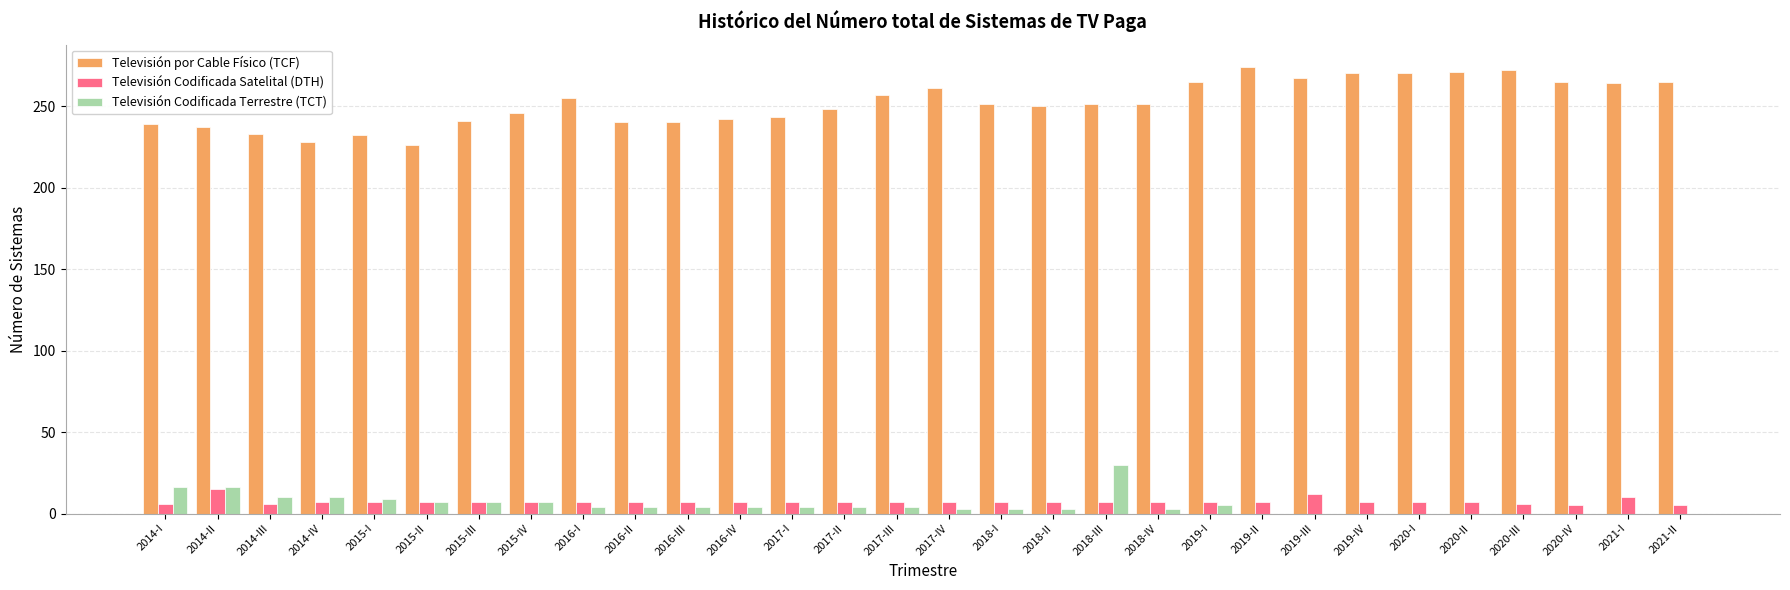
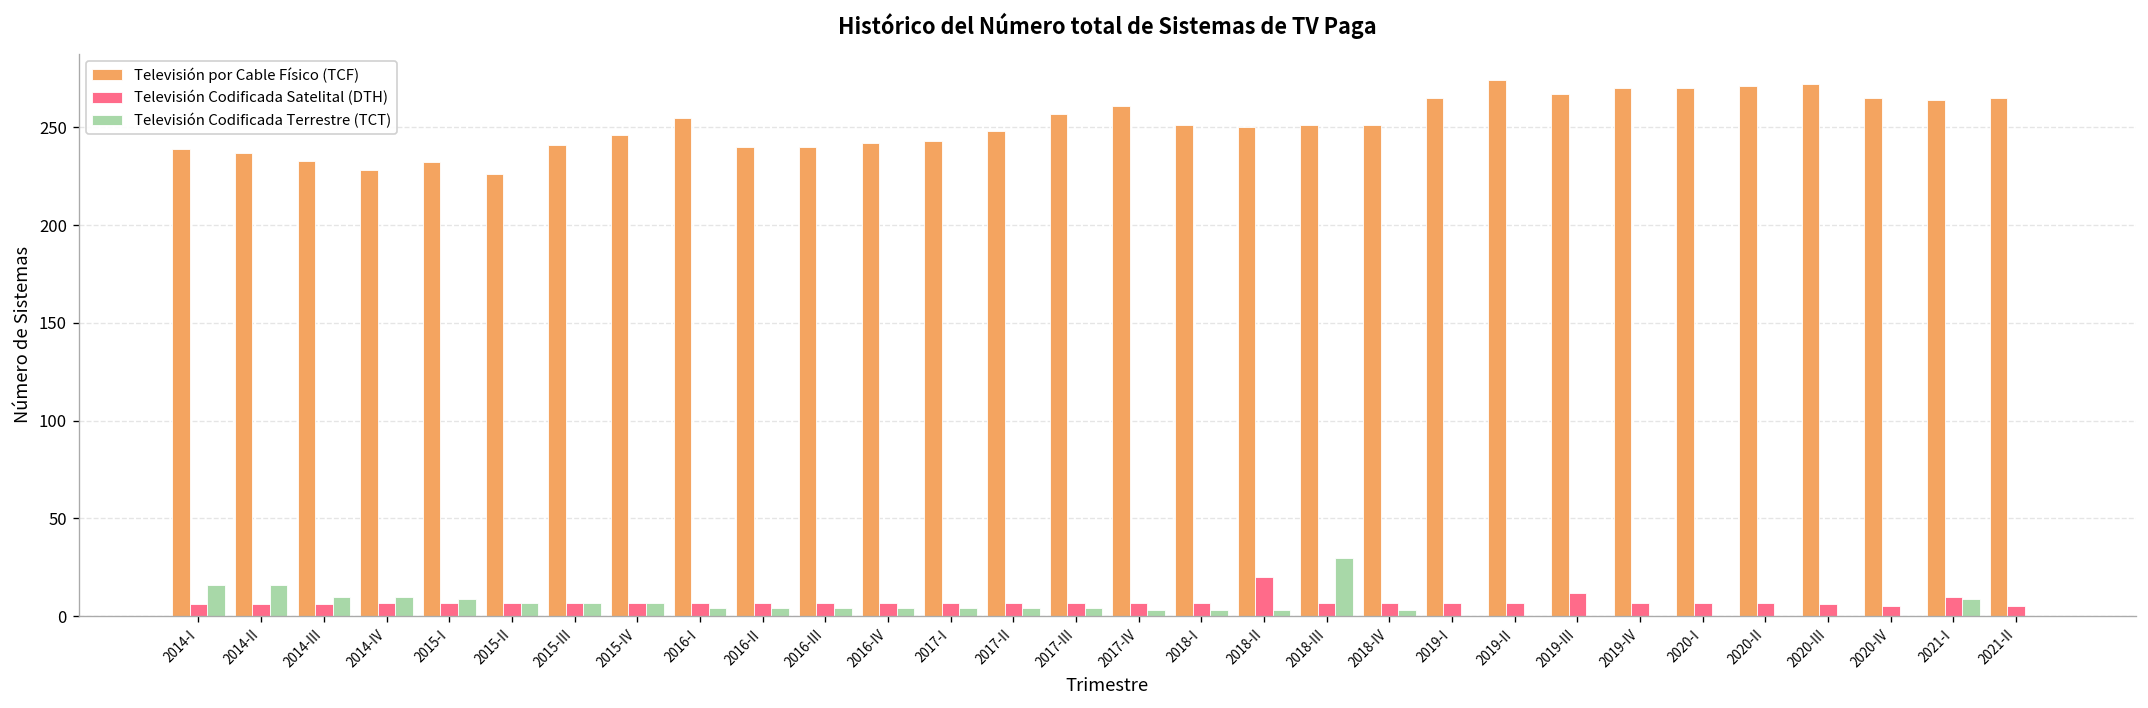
Televisión Codificada Satelital (DTH), 2014-II: 15 -> 6
Televisión Codificada Satelital (DTH), 2018-II: 7 -> 20
Televisión Codificada Terrestre (TCT), 2019-I: 5 -> 0
Televisión Codificada Terrestre (TCT), 2021-I: 0 -> 9
